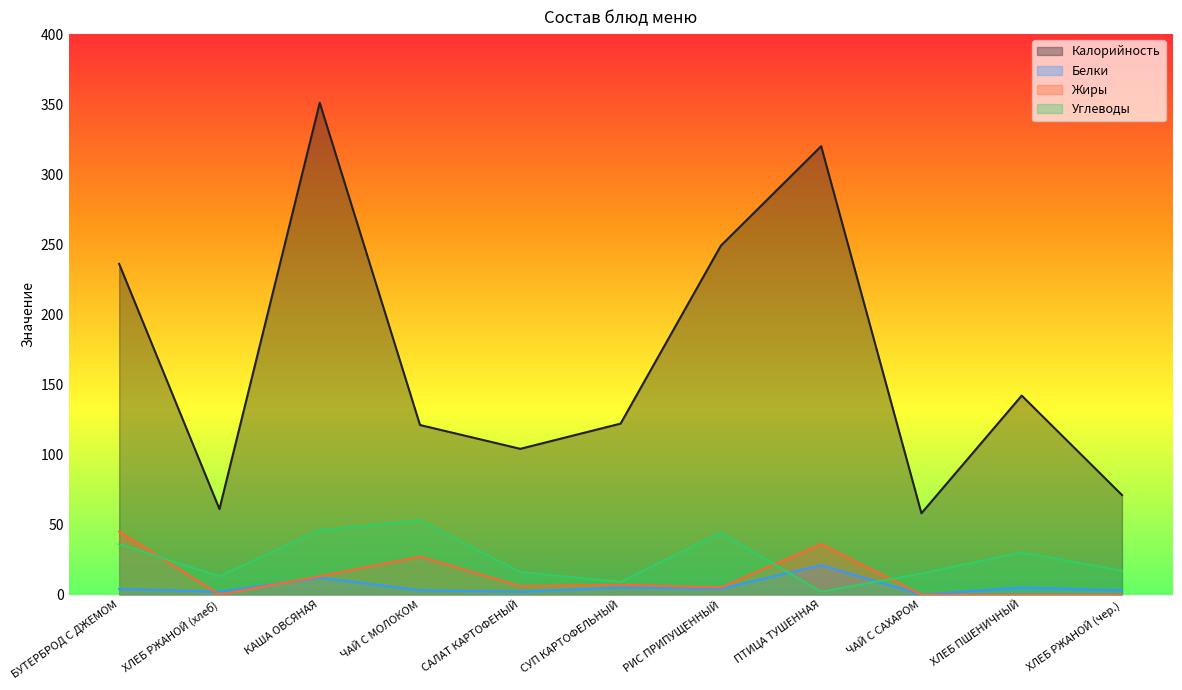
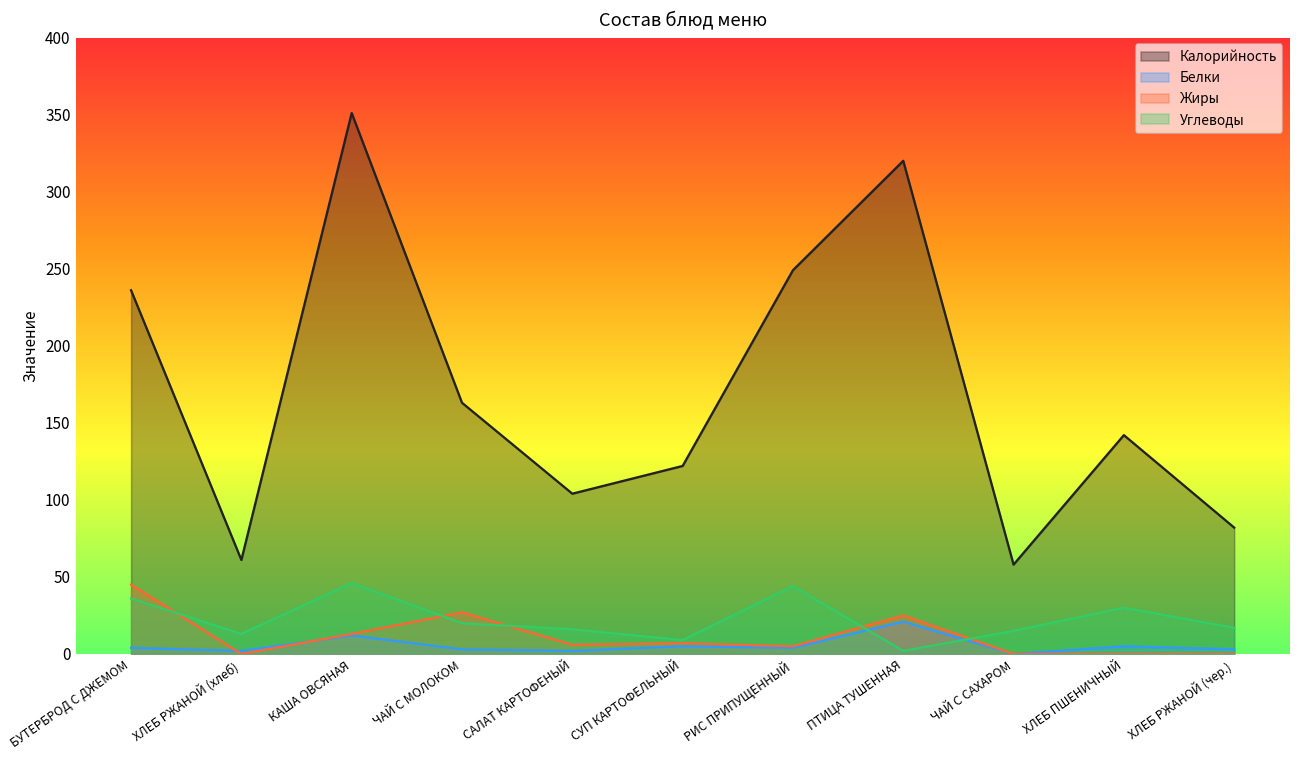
Калорийность, ЧАЙ С МОЛОКОМ: 121 -> 163
Углеводы, ЧАЙ С МОЛОКОМ: 53 -> 20
Жиры, ПТИЦА ТУШЕННАЯ: 36 -> 25
Калорийность, ХЛЕБ РЖАНОЙ (чер.): 71 -> 82
